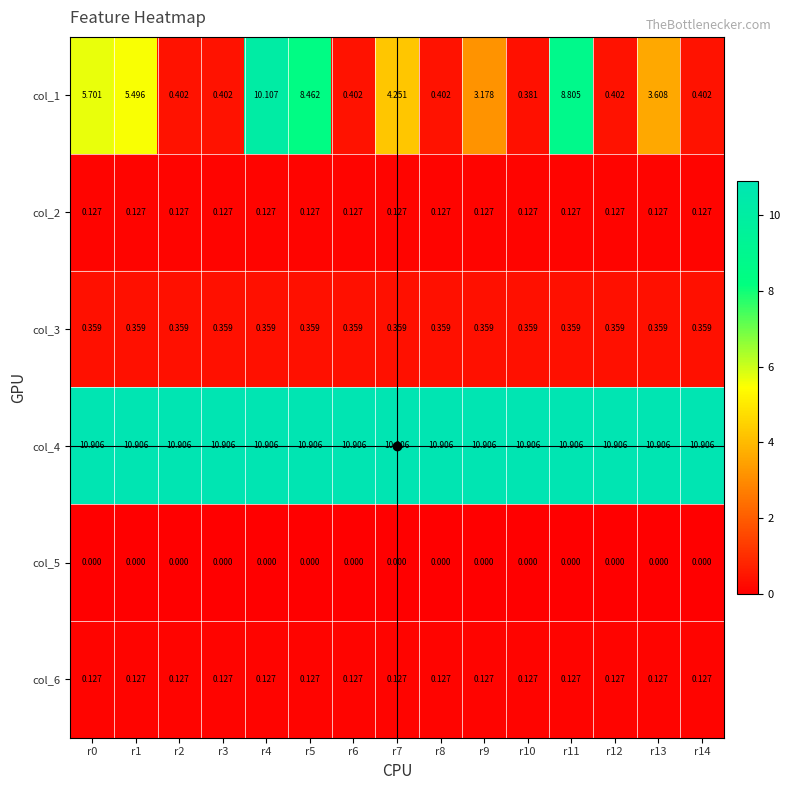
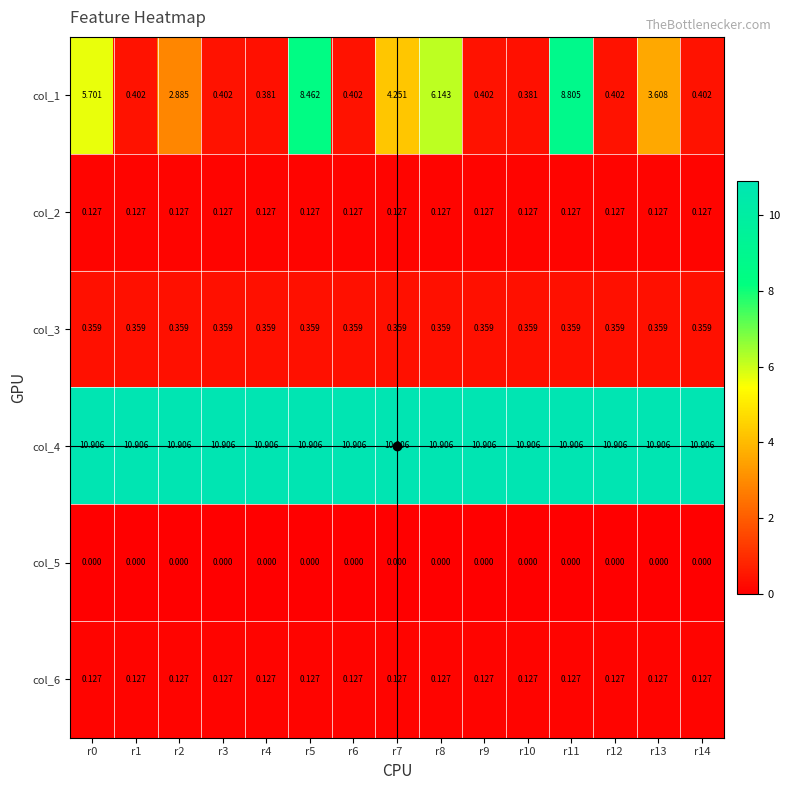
col_1, r1: 5.496 -> 0.402
col_1, r2: 0.402 -> 2.885
col_1, r4: 10.107 -> 0.381
col_1, r8: 0.402 -> 6.143
col_1, r9: 3.178 -> 0.402
